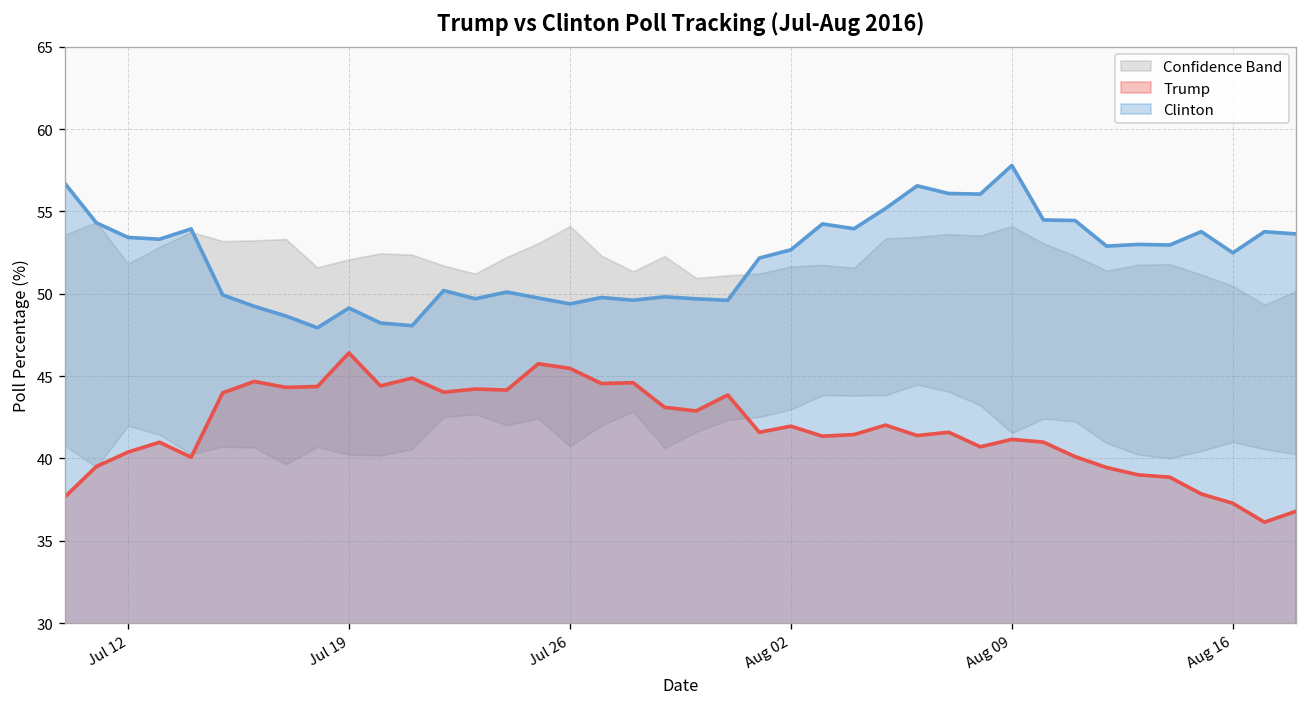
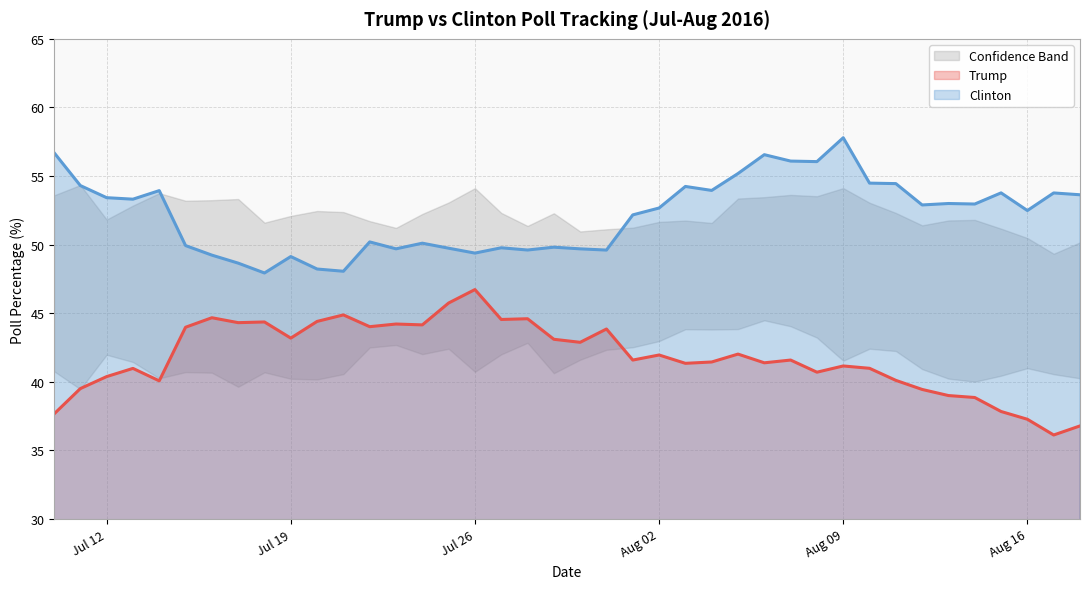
Trump, Jul 19: 46.4 -> 43.2
Trump, Jul 26: 45.5 -> 46.7
